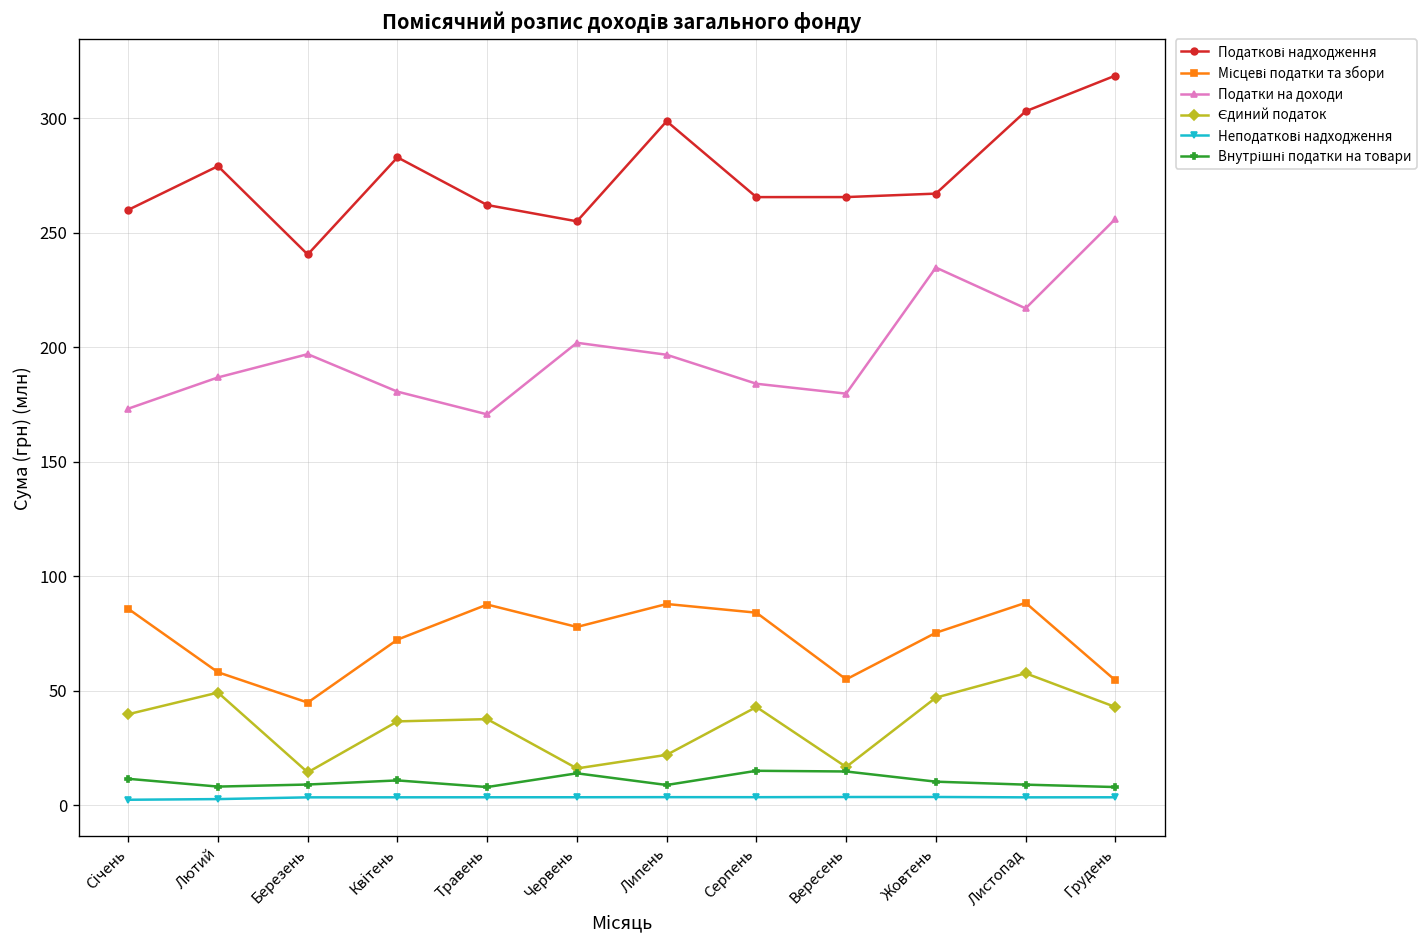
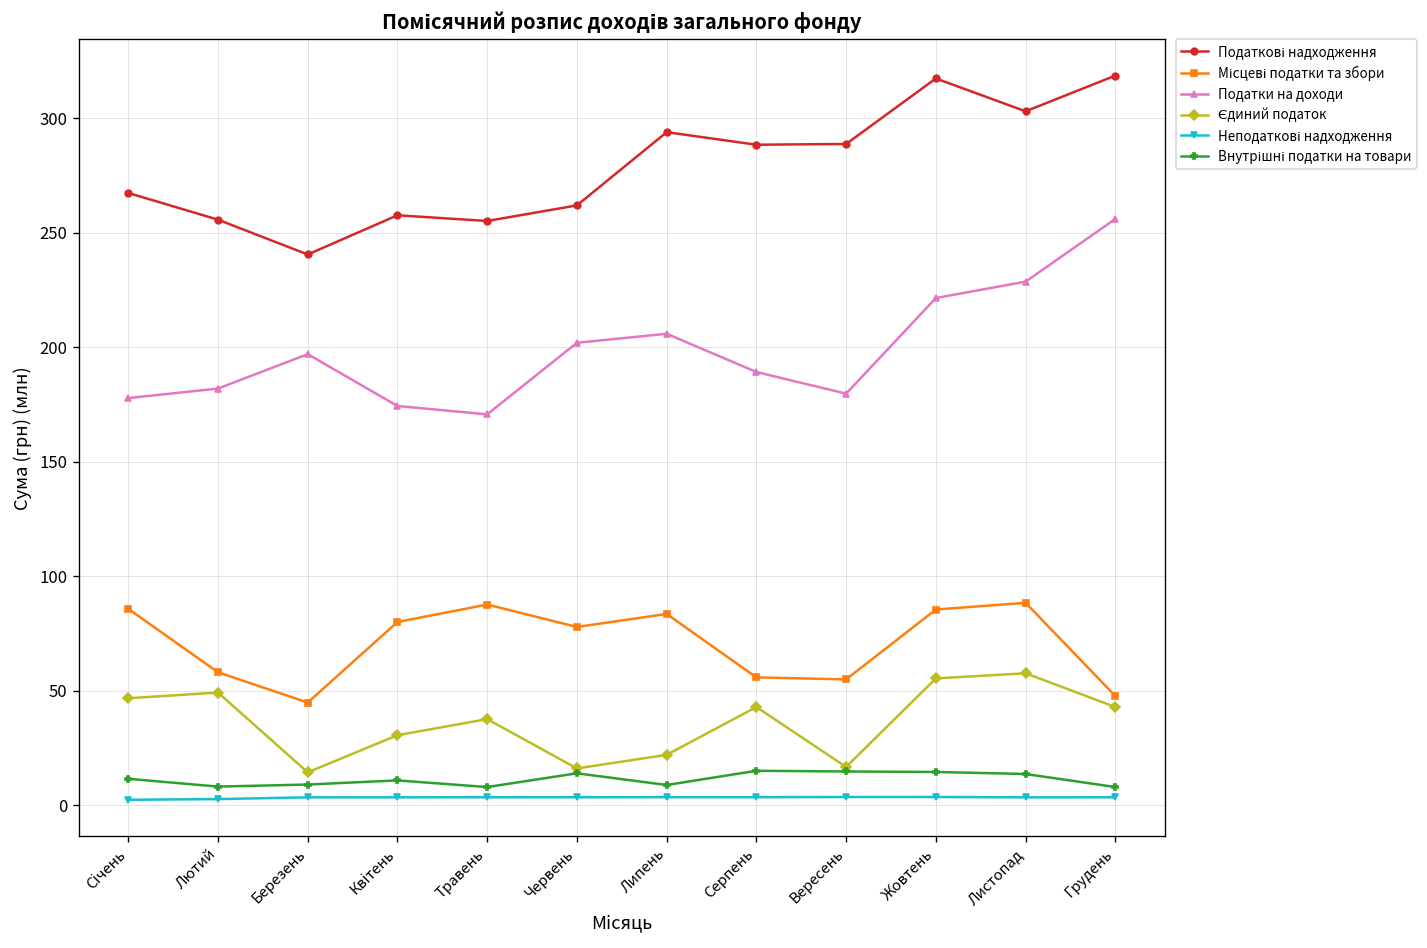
Податкові надходження, Січень: 260 -> 267
Податки на доходи, Січень: 173 -> 178
Єдиний податок, Січень: 40 -> 47
Податкові надходження, Лютий: 279 -> 256
Податки на доходи, Лютий: 187 -> 182
Податкові надходження, Квітень: 283 -> 258
Місцеві податки та збори, Квітень: 72 -> 80
Податки на доходи, Квітень: 181 -> 174
Єдиний податок, Квітень: 37 -> 31
Податкові надходження, Травень: 262 -> 255
Податкові надходження, Червень: 255 -> 262
Податкові надходження, Липень: 299 -> 294
Місцеві податки та збори, Липень: 88 -> 84
Податки на доходи, Липень: 197 -> 206
Податкові надходження, Серпень: 266 -> 288
Місцеві податки та збори, Серпень: 84 -> 56
Податки на доходи, Серпень: 184 -> 189
Податкові надходження, Вересень: 266 -> 289
Податкові надходження, Жовтень: 267 -> 317
Місцеві податки та збори, Жовтень: 75 -> 86
Податки на доходи, Жовтень: 235 -> 222
Єдиний податок, Жовтень: 47 -> 55
Внутрішні податки на товари, Жовтень: 10 -> 15
Податки на доходи, Листопад: 217 -> 229
Внутрішні податки на товари, Листопад: 9 -> 14
Місцеві податки та збори, Грудень: 55 -> 48
